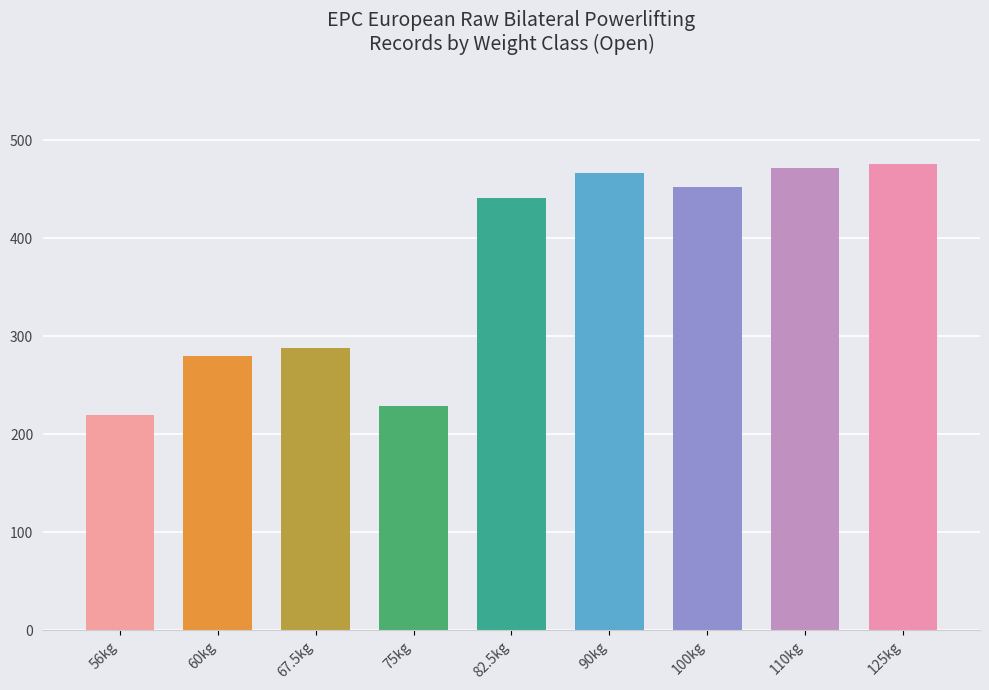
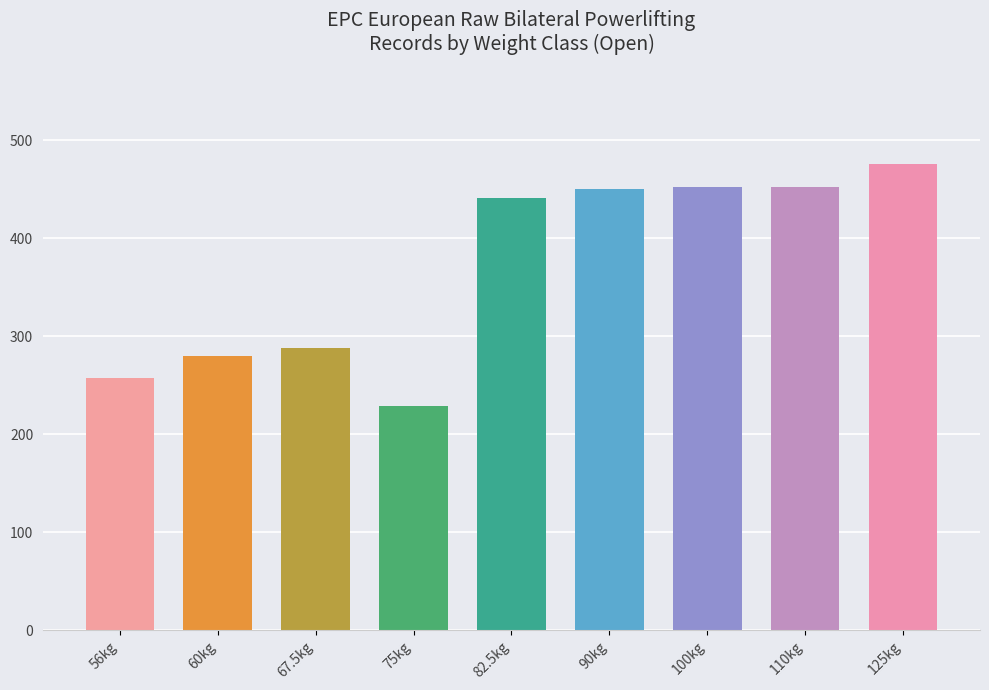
56kg: 220 -> 260
90kg: 470 -> 450
110kg: 470 -> 450
